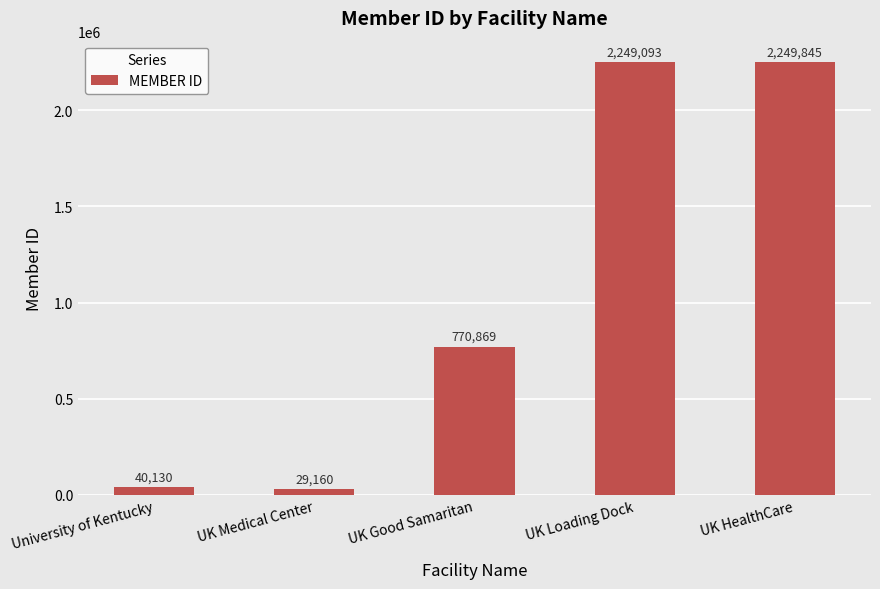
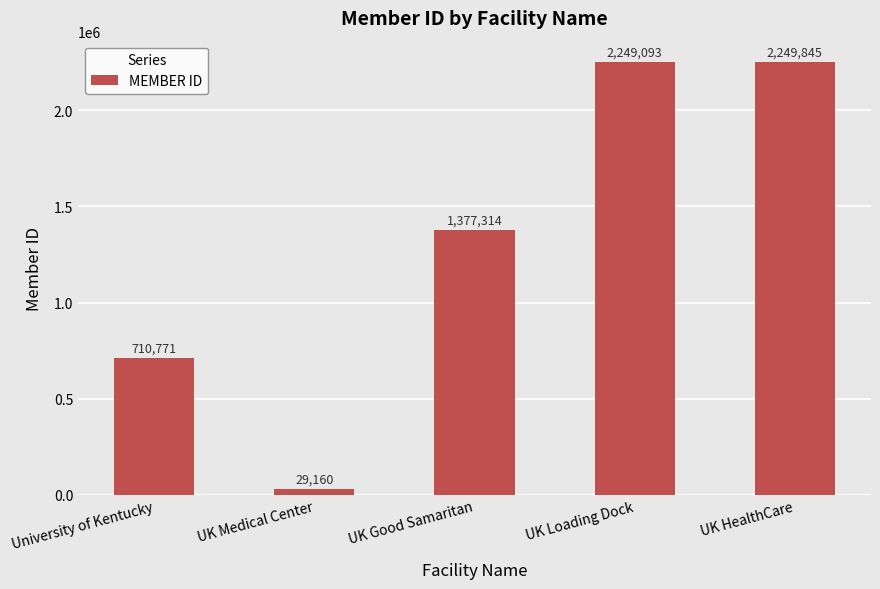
University of Kentucky: 40,130 -> 710,771
UK Good Samaritan: 770,869 -> 1,377,314
